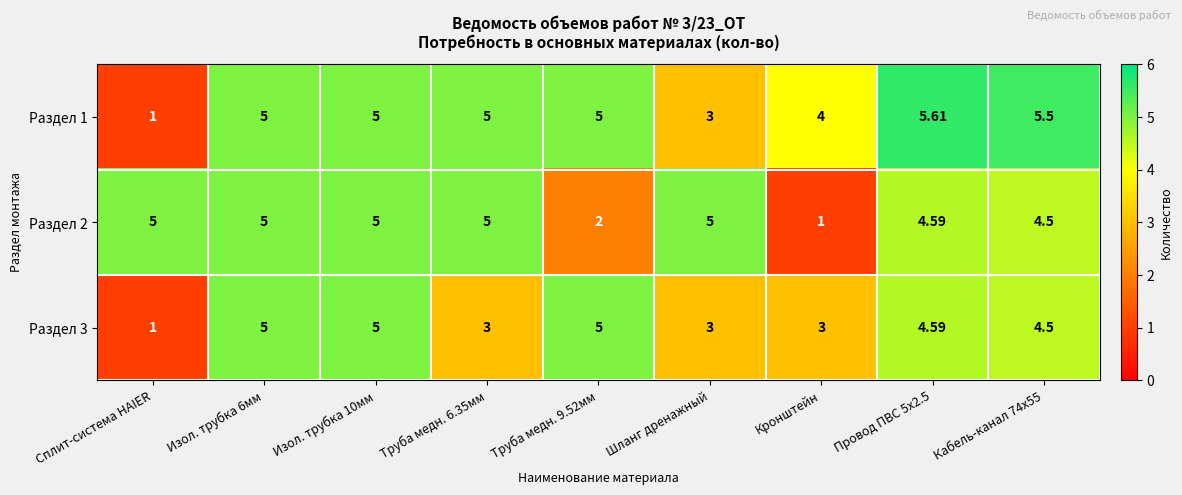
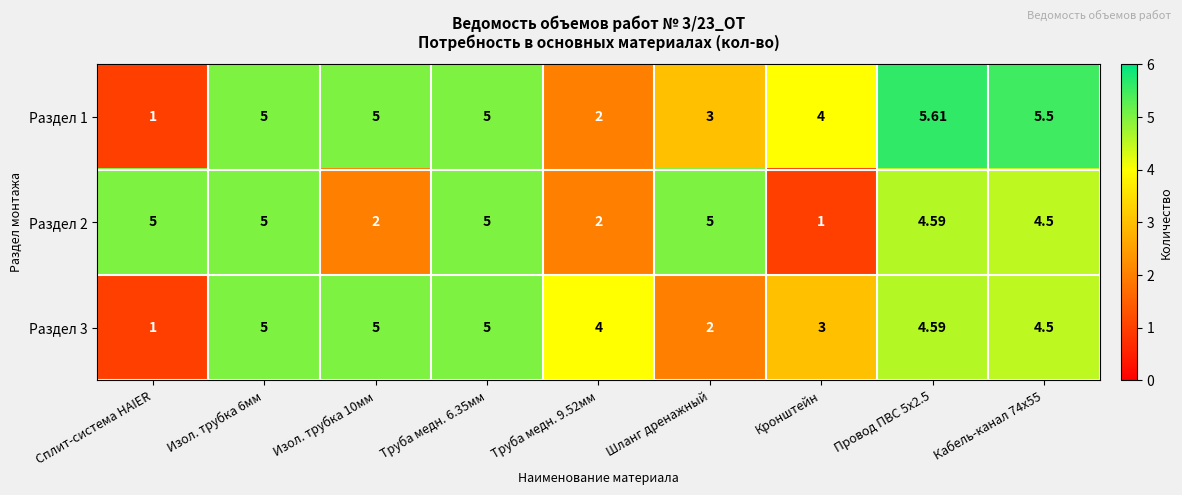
Раздел 1, Труба медн. 9.52мм: 5 -> 2
Раздел 2, Изол. трубка 10мм: 5 -> 2
Раздел 3, Труба медн. 6.35мм: 3 -> 5
Раздел 3, Труба медн. 9.52мм: 5 -> 4
Раздел 3, Шланг дренажный: 3 -> 2
